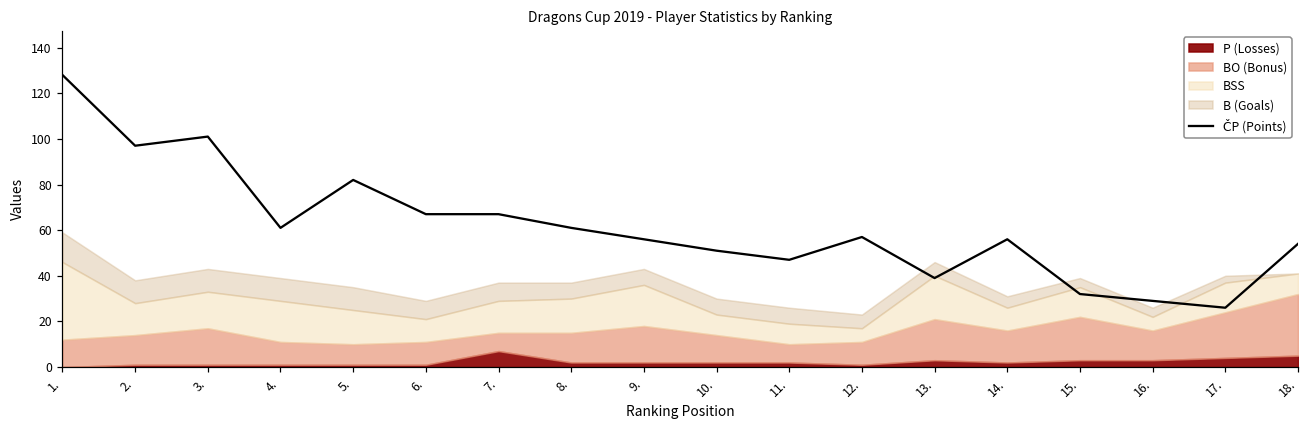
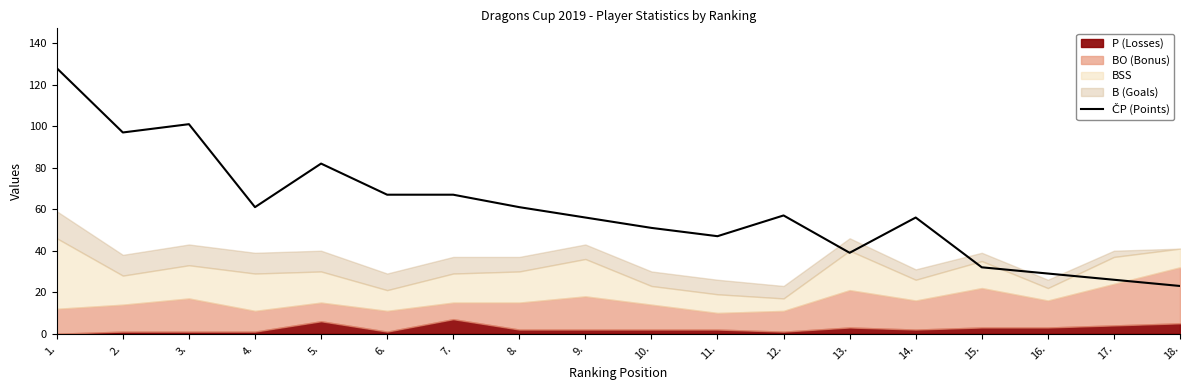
P (Losses), 5.: 1 -> 6
ČP (Points), 18.: 54 -> 23
